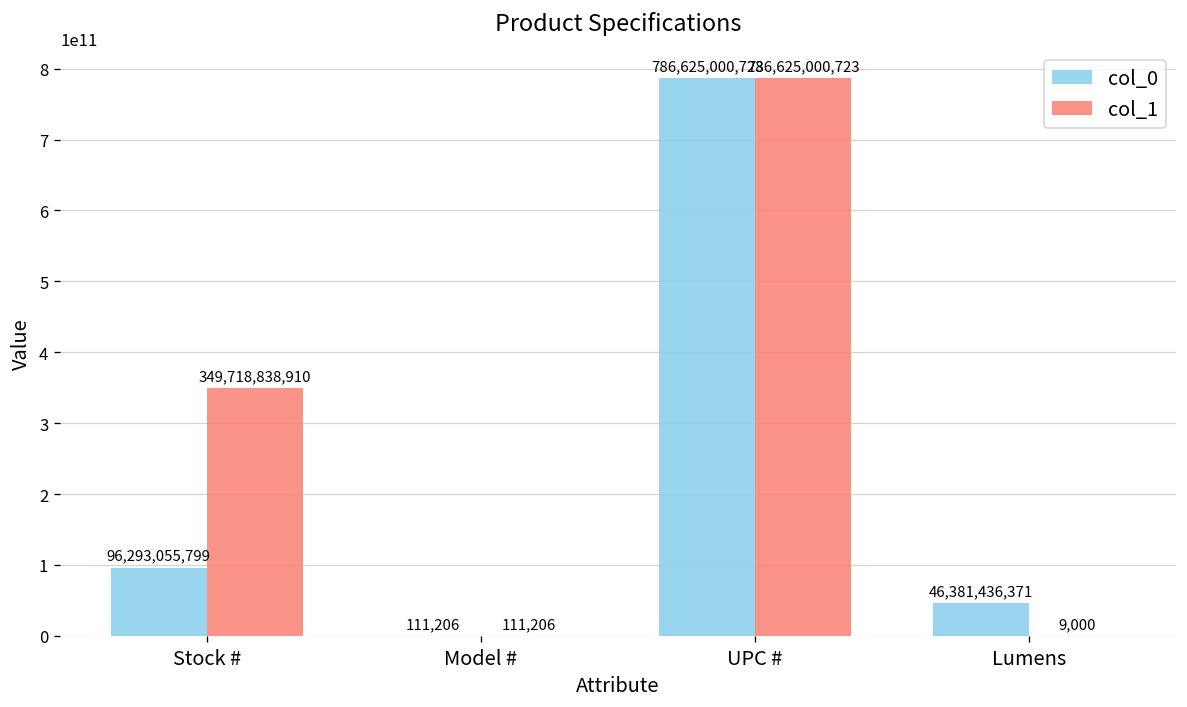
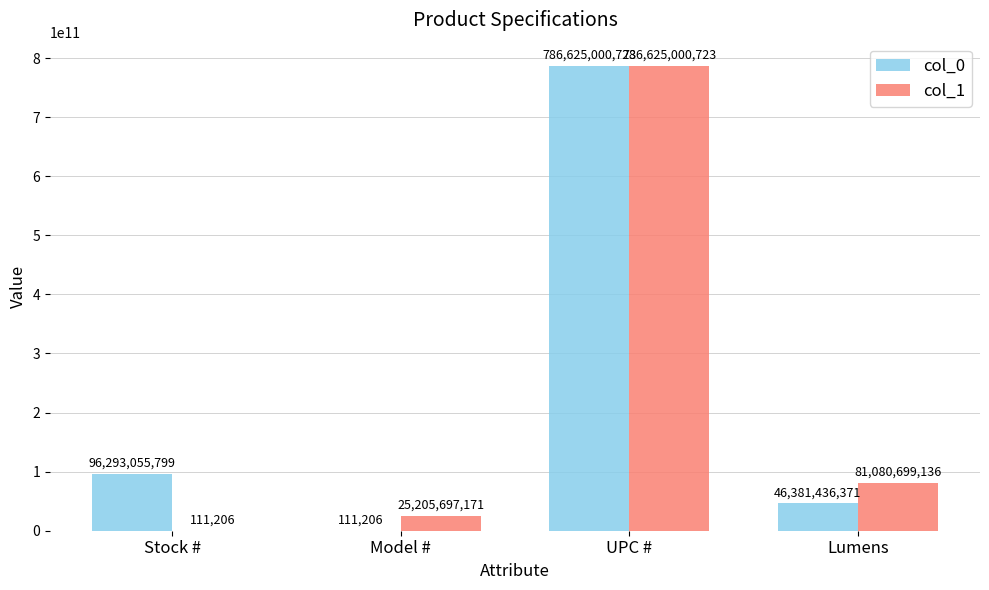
col_1, Stock #: 349,718,838,910 -> 111,206
col_1, Model #: 111,206 -> 25,205,697,171
col_1, Lumens: 9,000 -> 81,080,699,136
